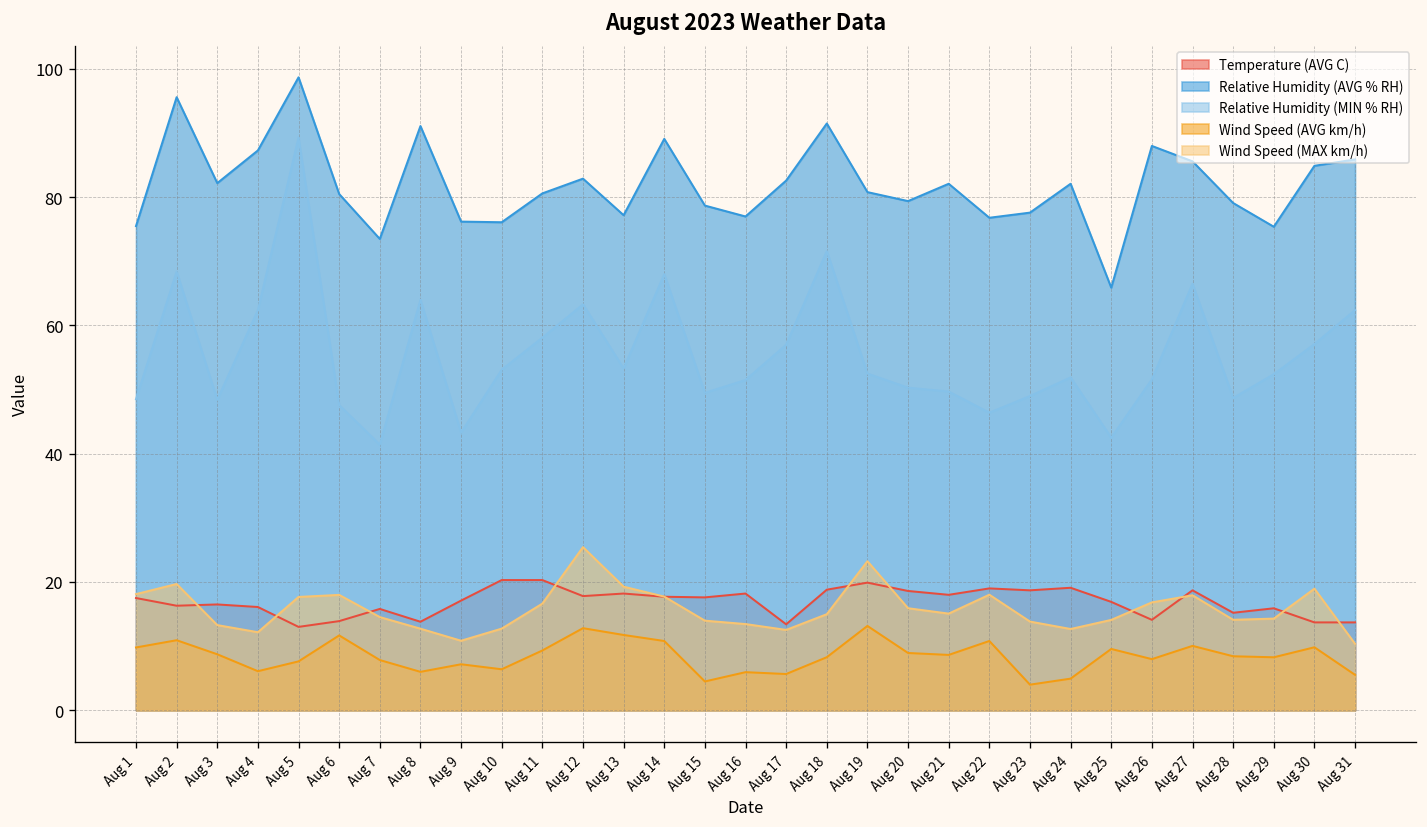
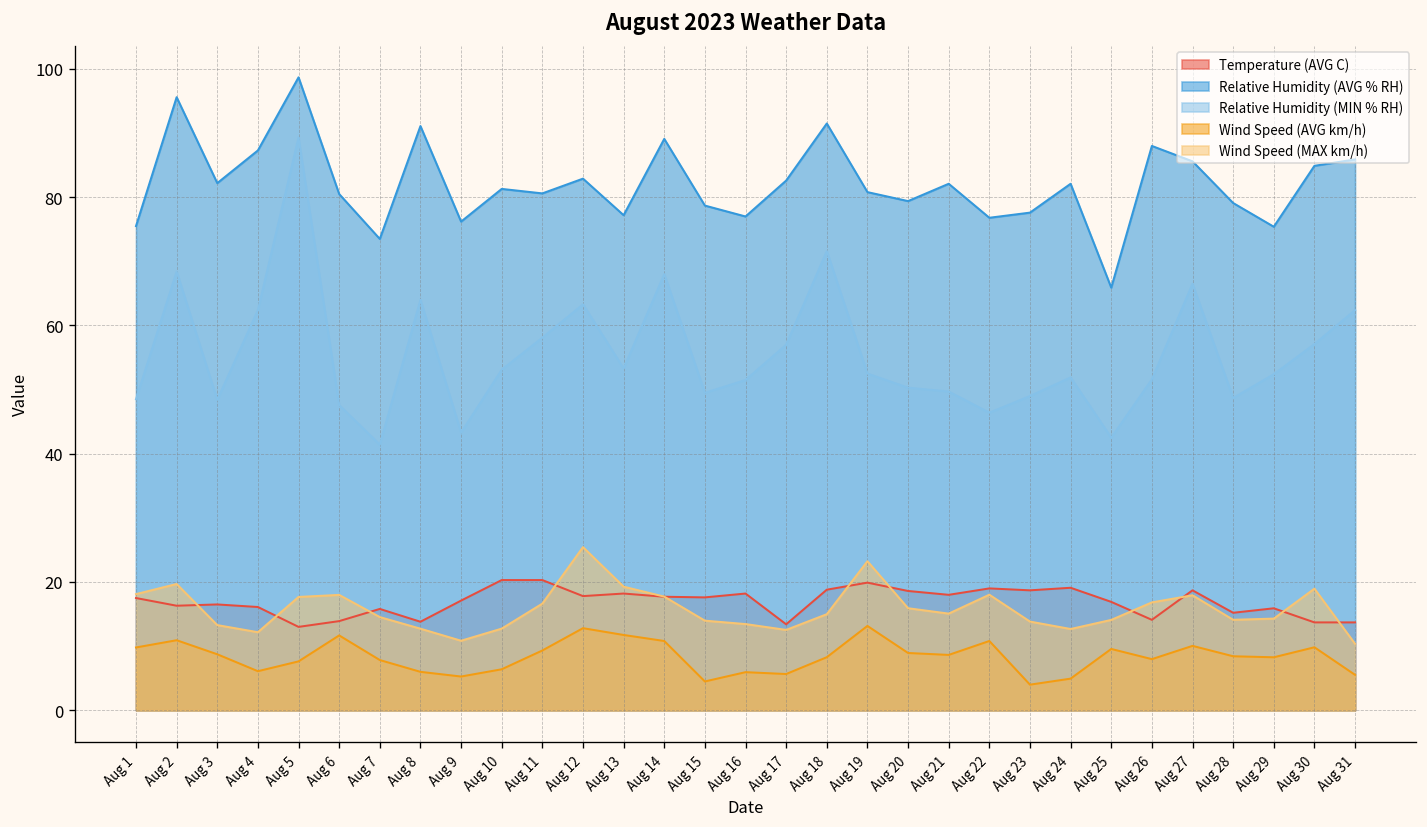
Wind Speed (AVG km/h), Aug 9: 7 -> 5
Relative Humidity (AVG % RH), Aug 10: 76 -> 81
